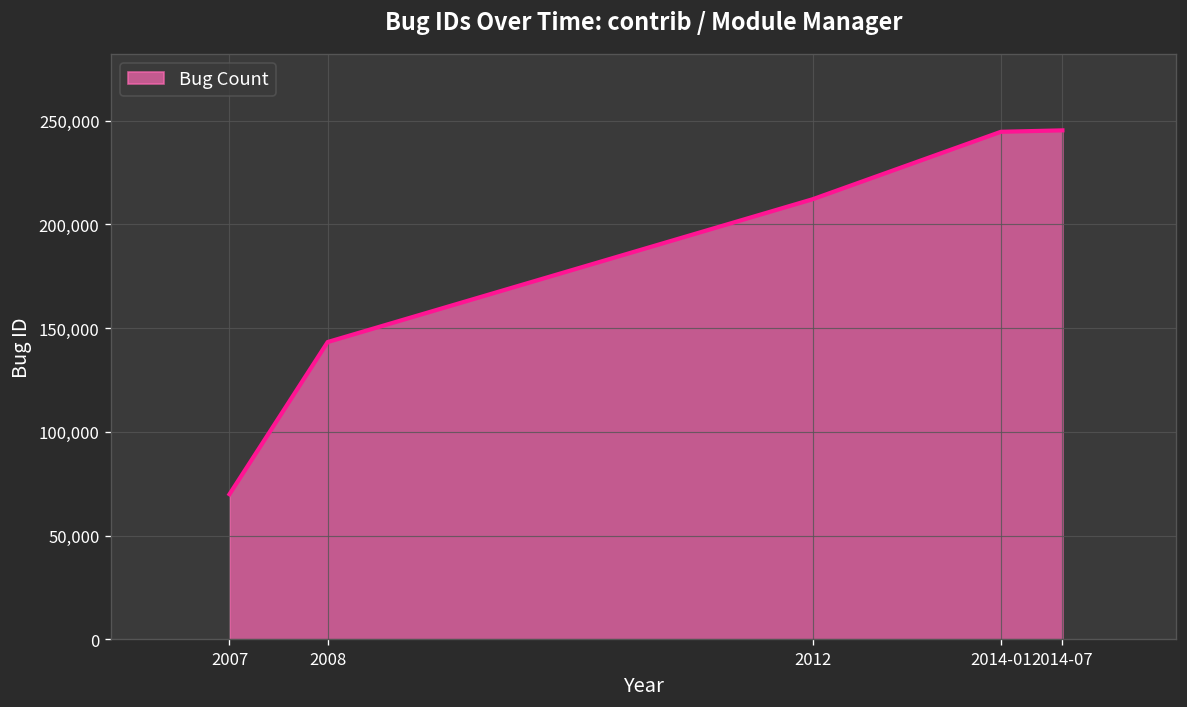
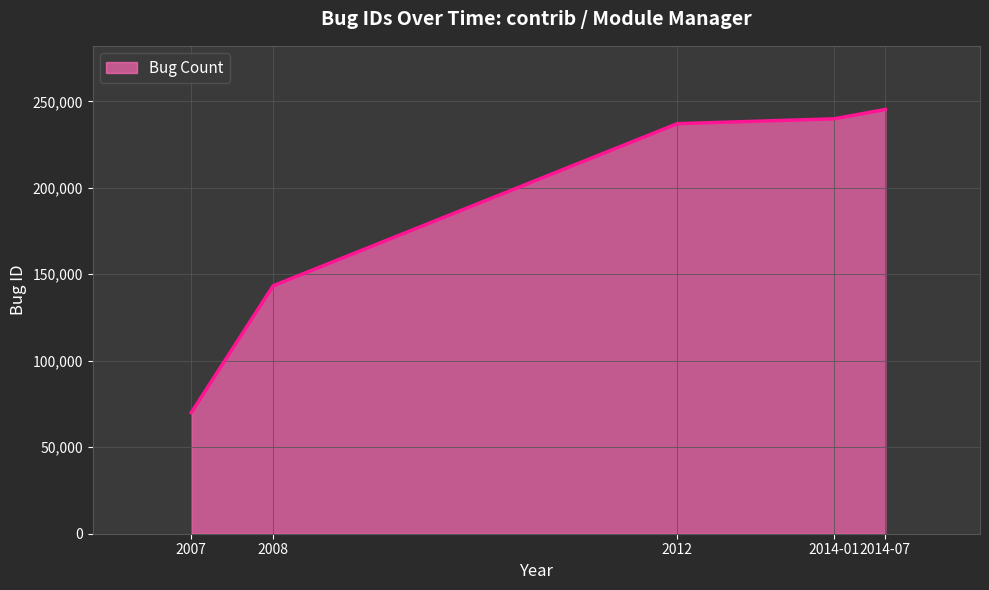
2012: 212,000 -> 237,000
2014-01: 245,000 -> 240,000
